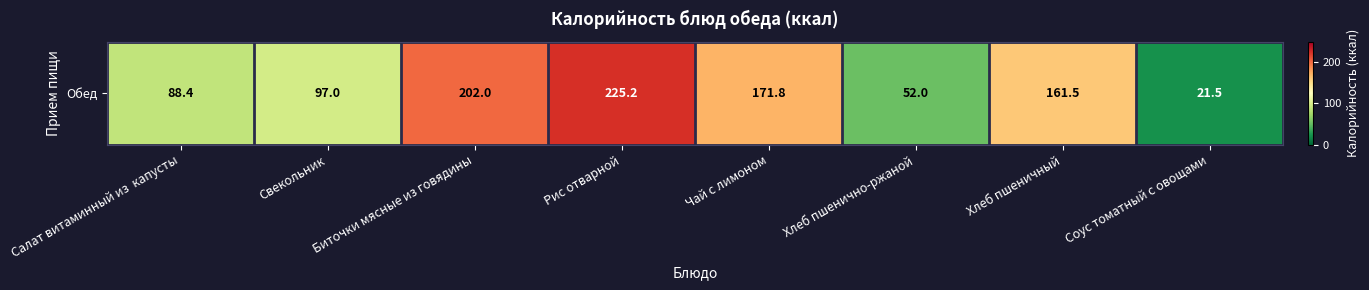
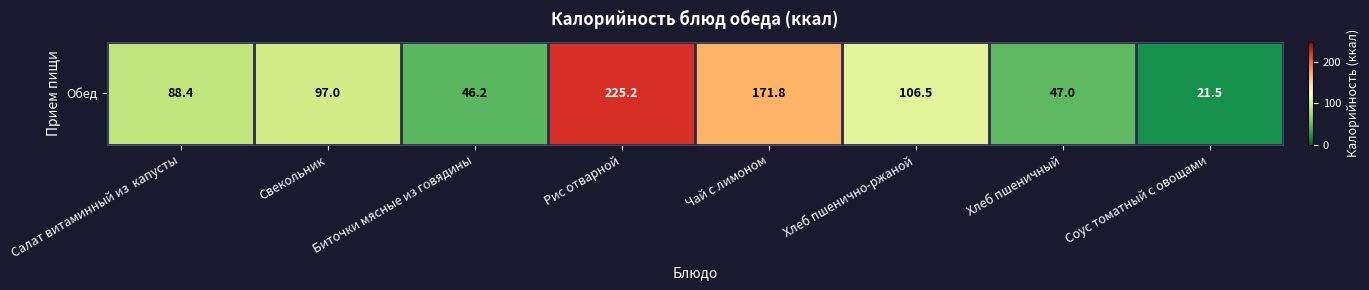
Обед, Биточки мясные из говядины: 202.0 -> 46.2
Обед, Хлеб пшенично-ржаной: 52.0 -> 106.5
Обед, Хлеб пшеничный: 161.5 -> 47.0
